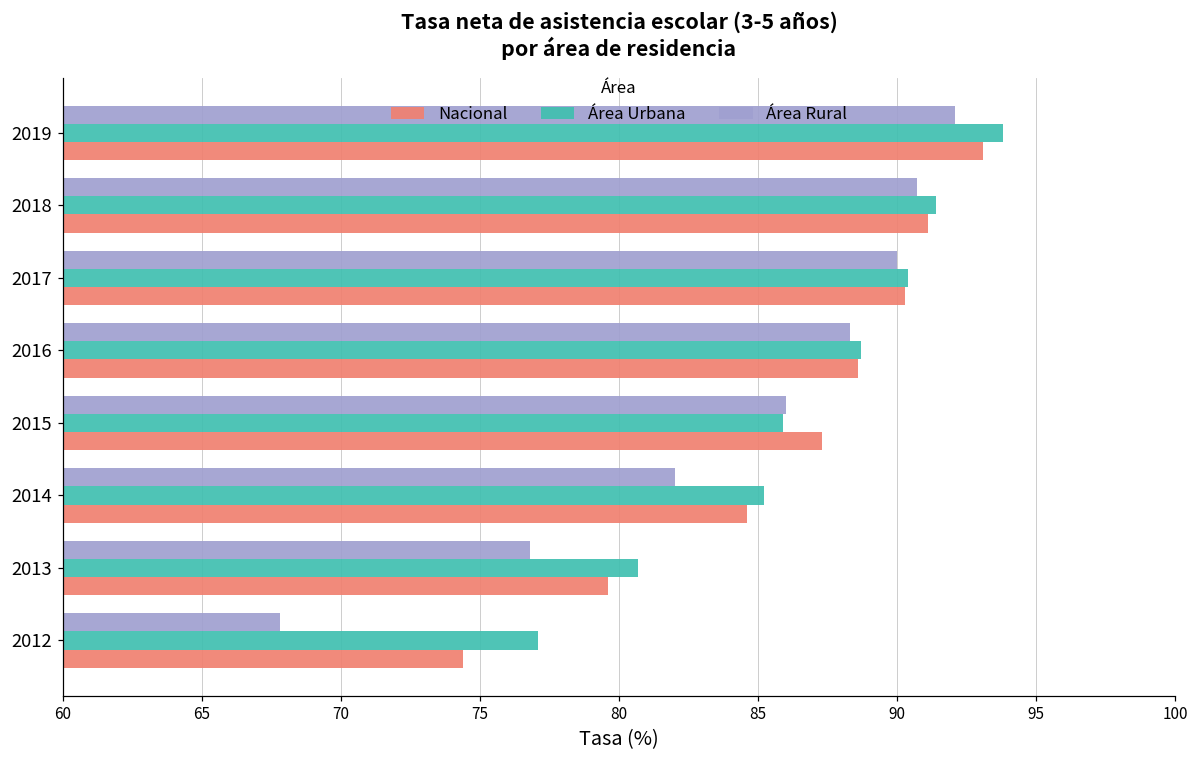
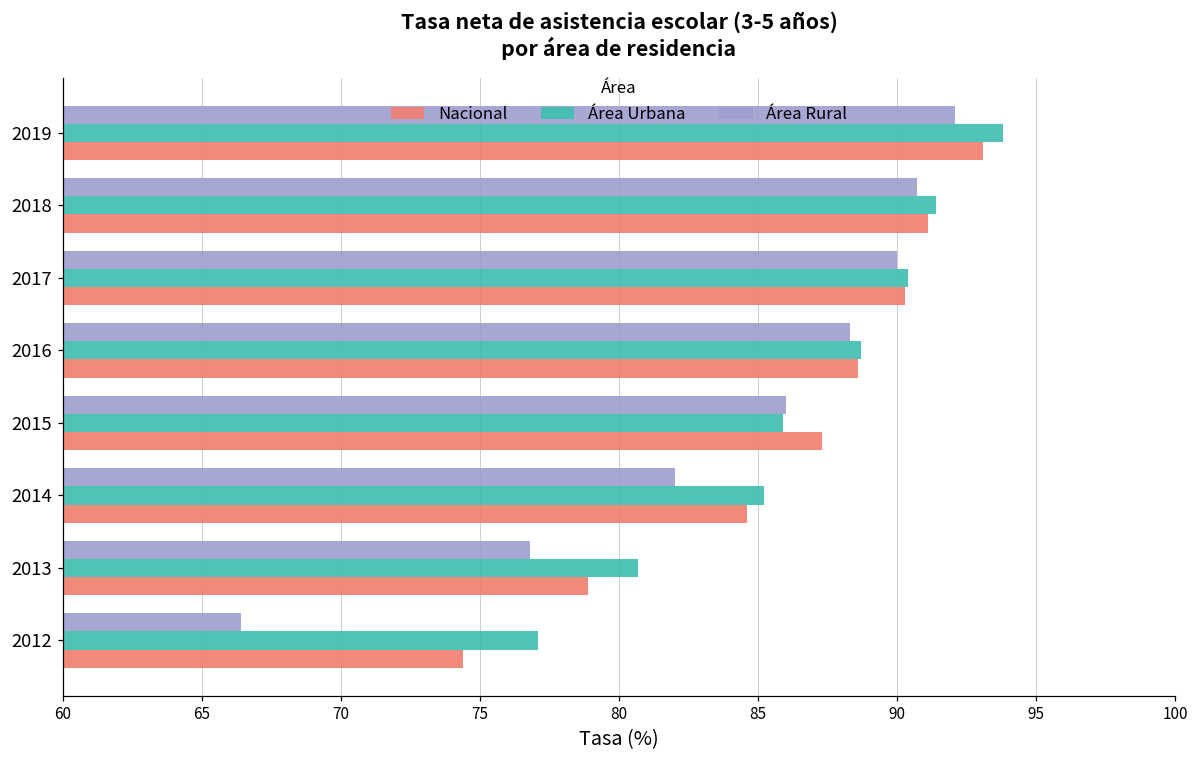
Nacional, 2013: 79.6 -> 78.9
Área Rural, 2012: 67.8 -> 66.4
